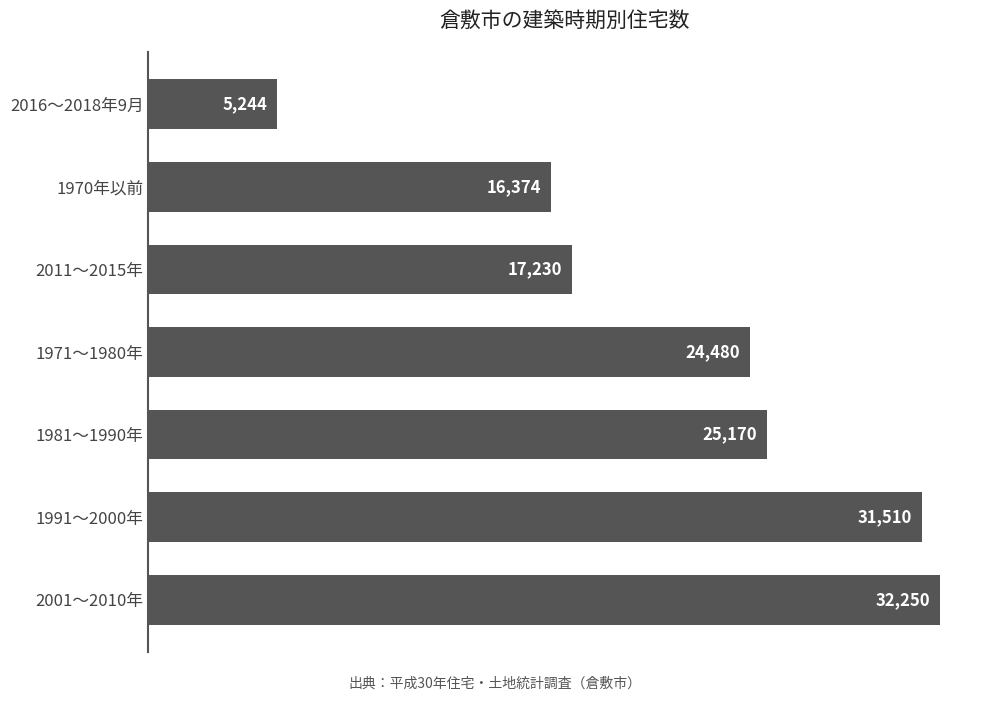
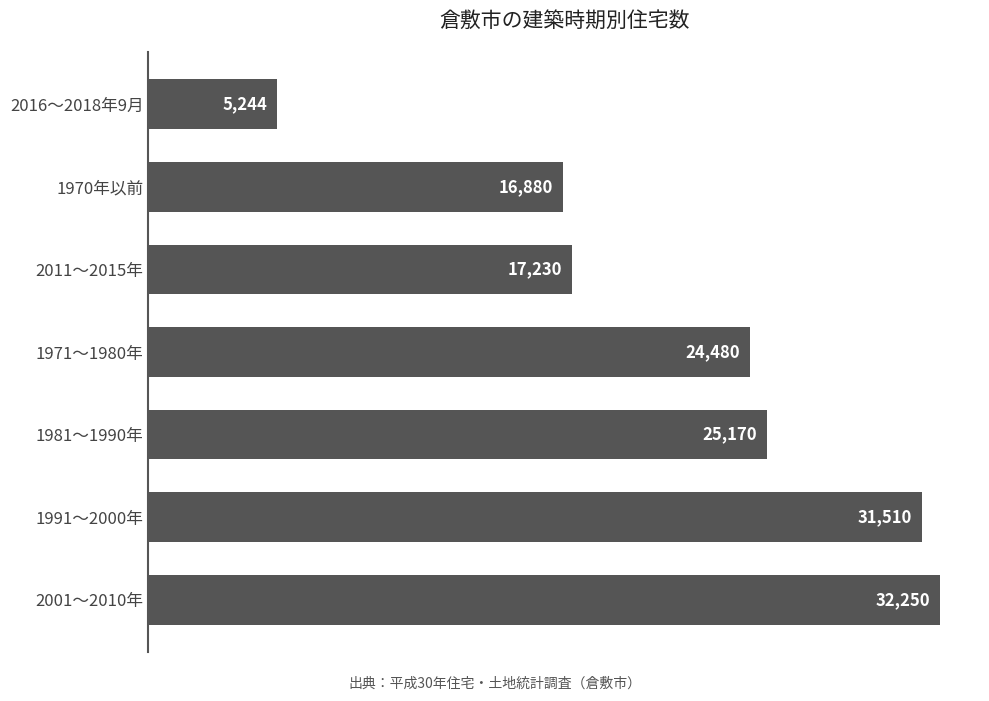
1970年以前: 16,374 -> 16,880
